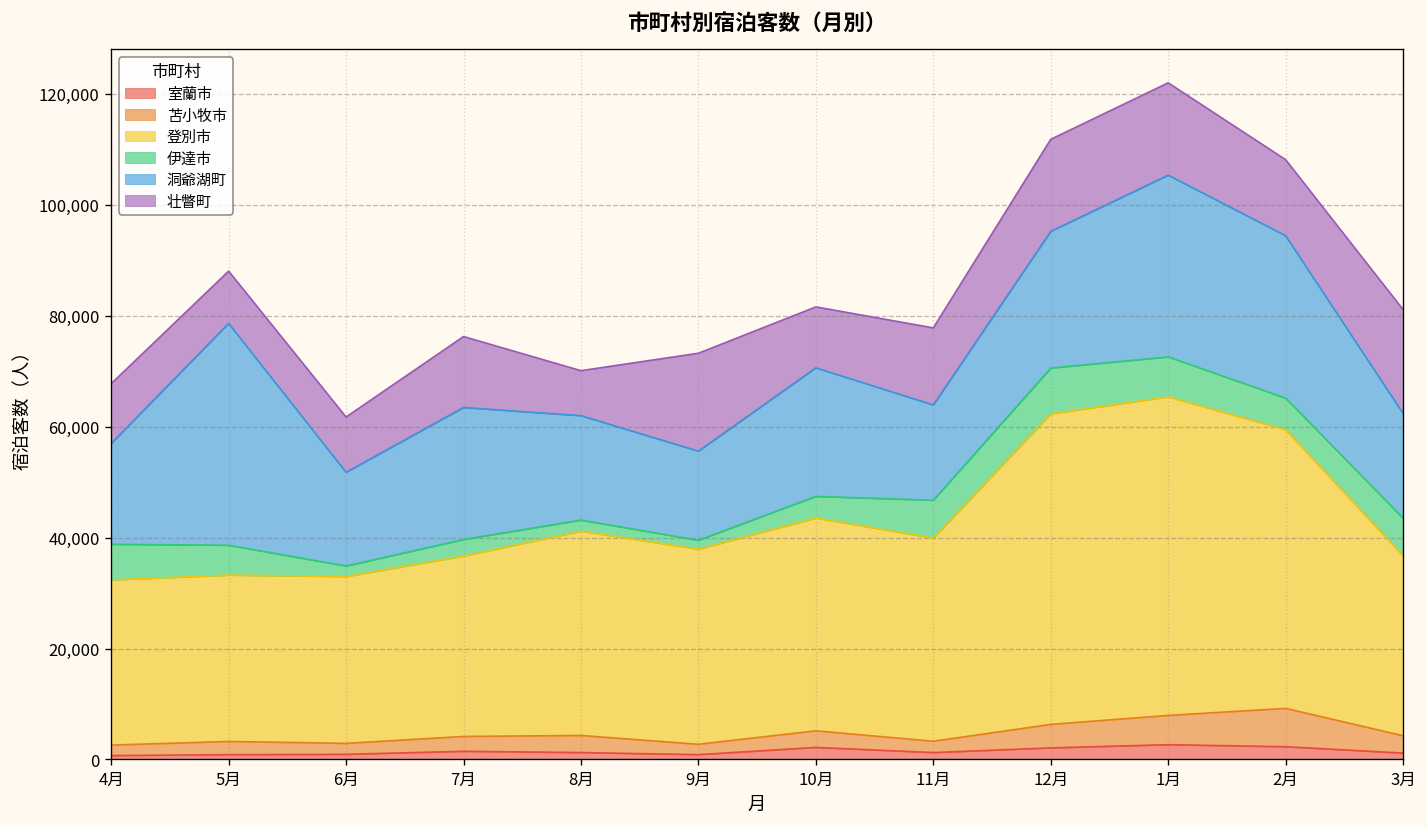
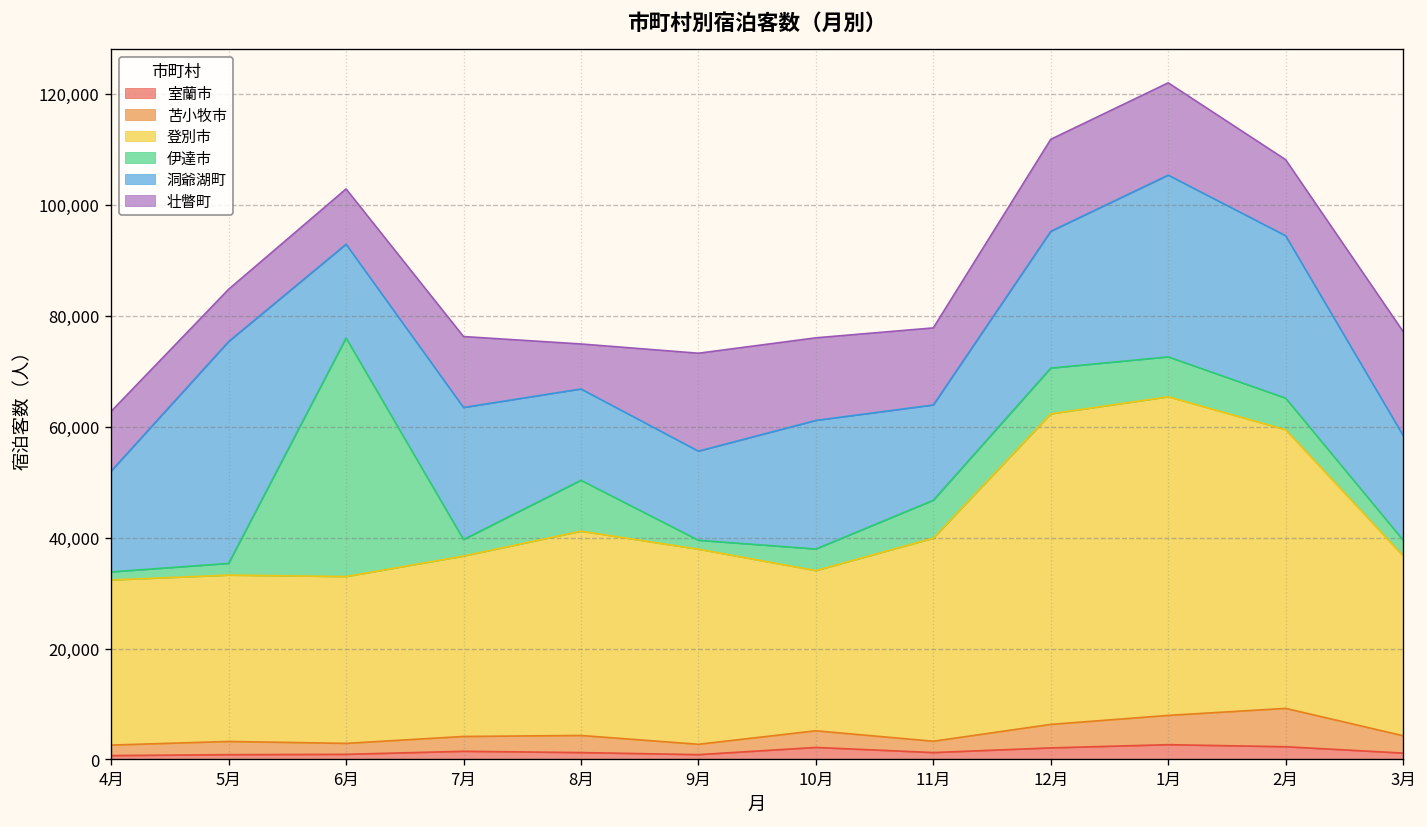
伊達市, 4月: 6,000 -> 1,000
伊達市, 5月: 5,000 -> 2,000
伊達市, 6月: 2,000 -> 43,000
伊達市, 8月: 2,000 -> 9,000
洞爺湖町, 8月: 19,000 -> 16,000
登別市, 10月: 38,000 -> 29,000
壮瞥町, 10月: 11,000 -> 15,000
伊達市, 3月: 7,000 -> 3,000
